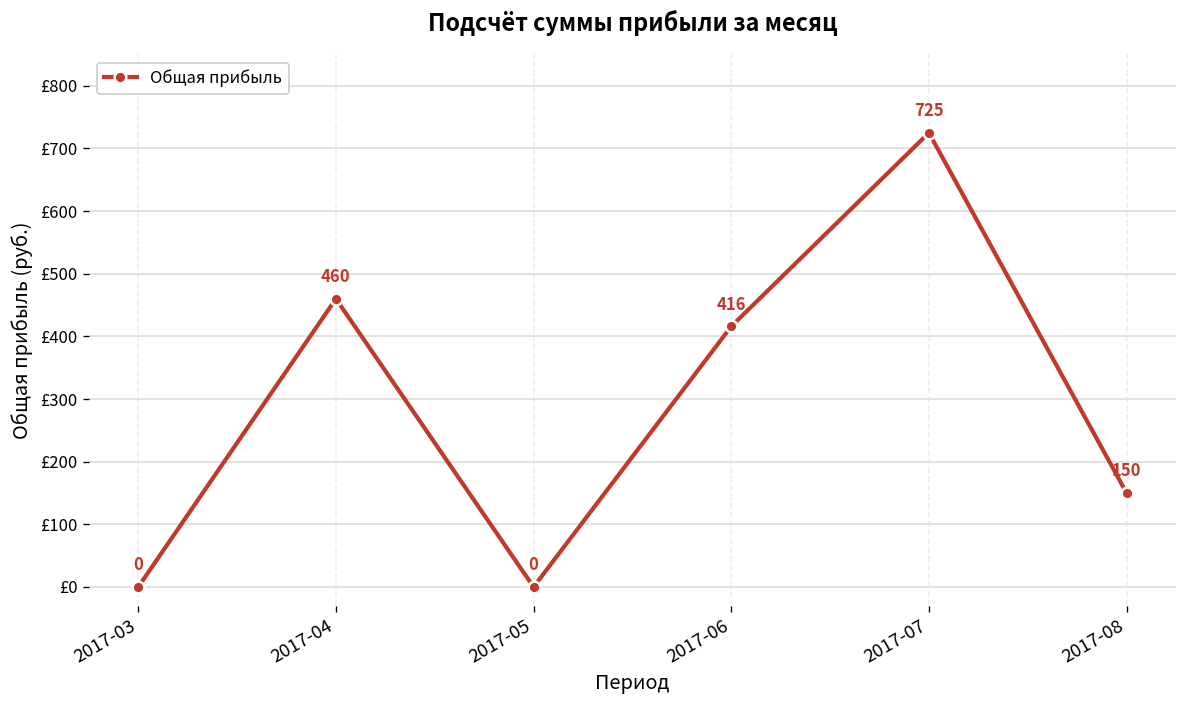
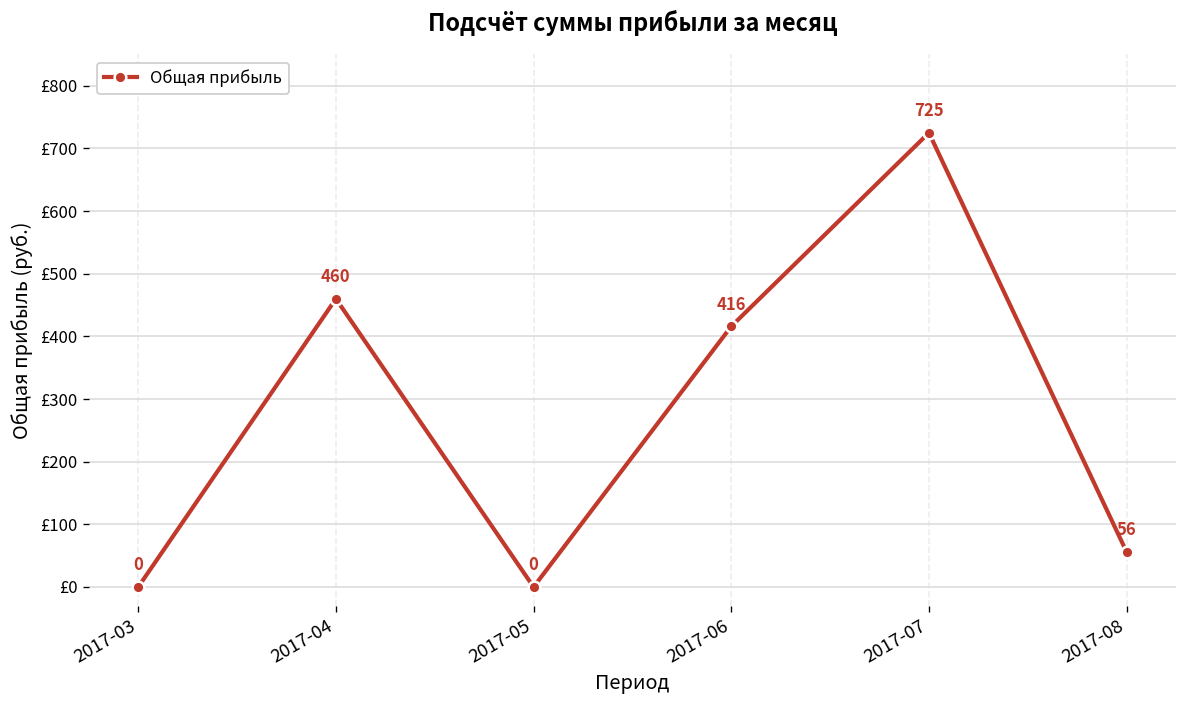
2017-08: 150 -> 56
